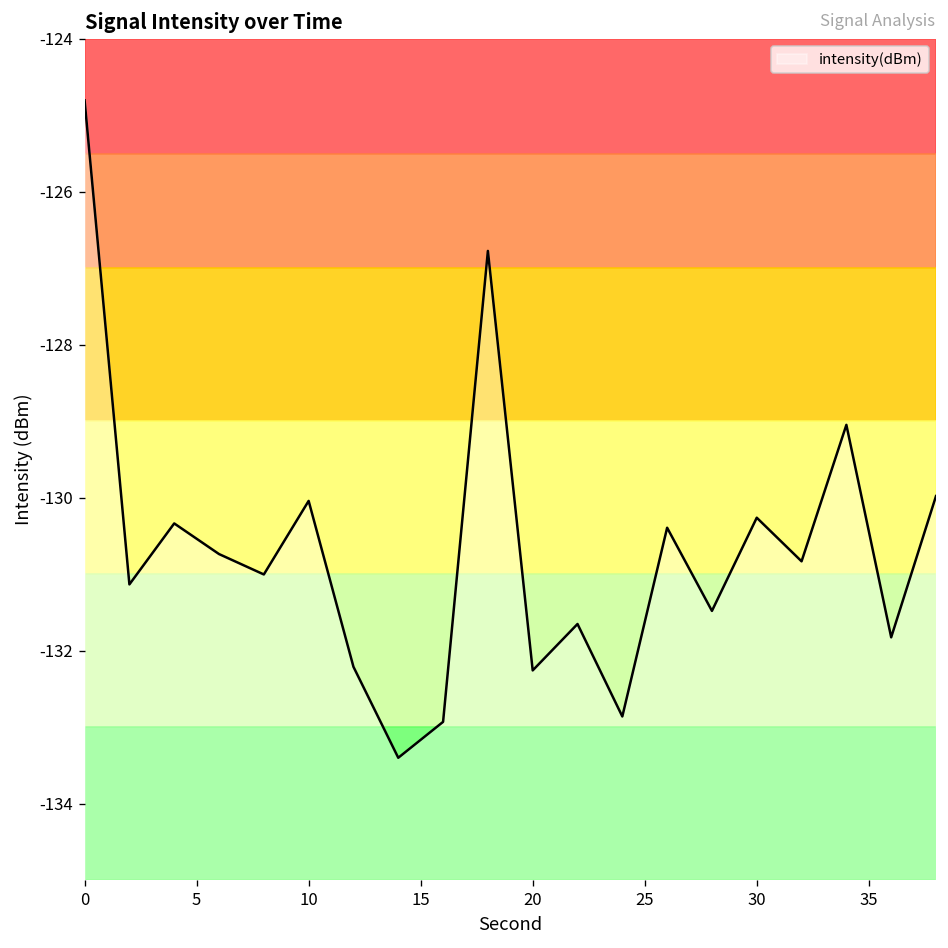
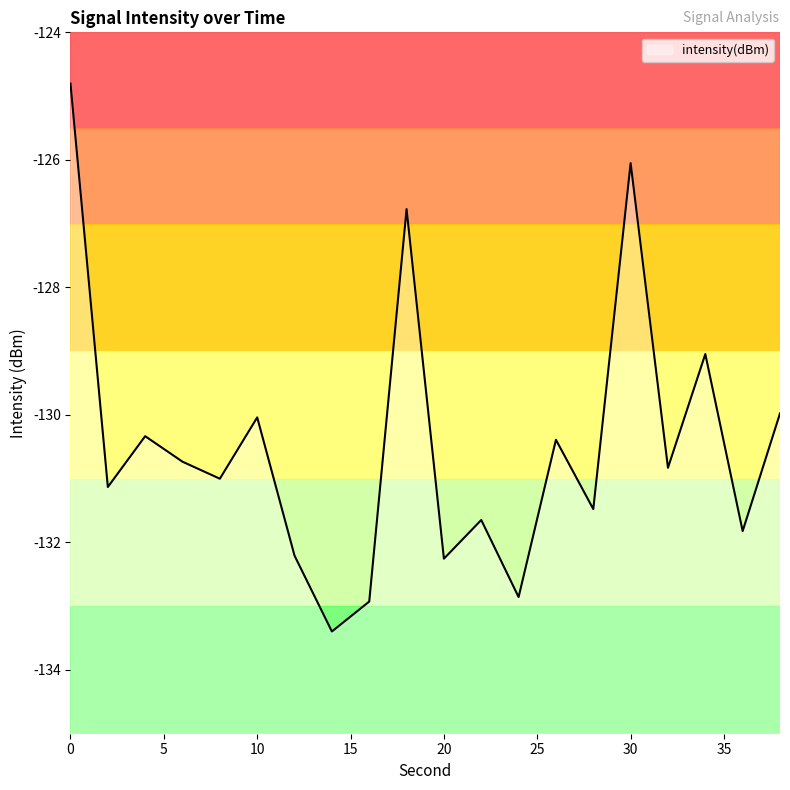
30: -130.3 -> -126.1
